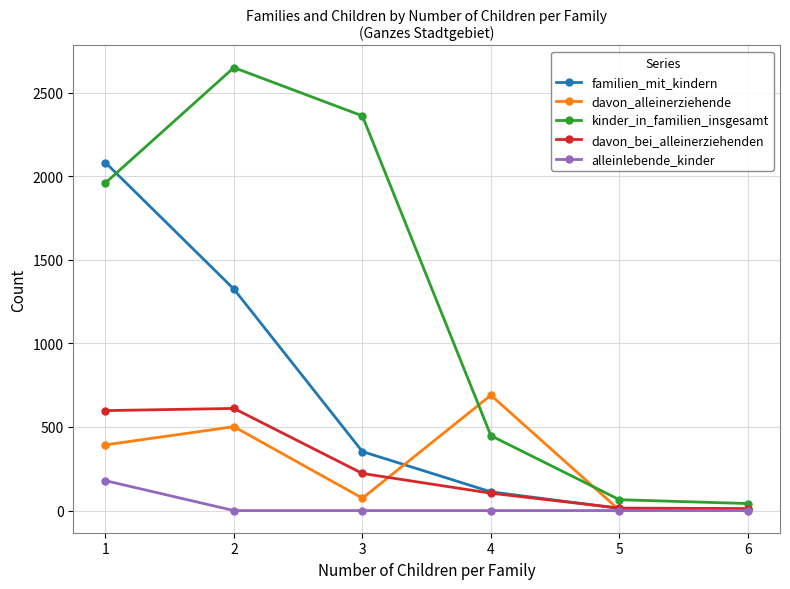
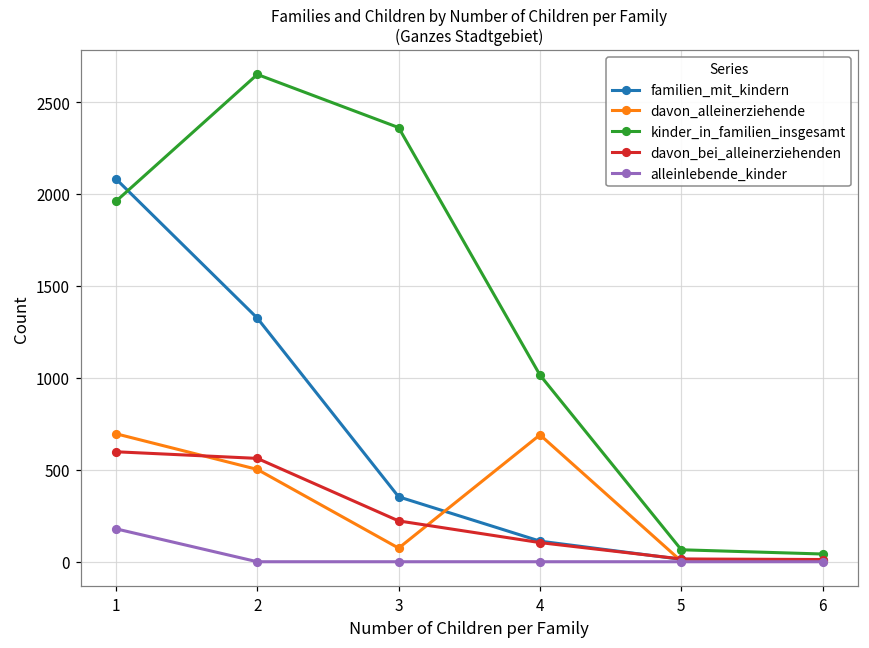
davon_alleinerziehende, 1: 390 -> 700
davon_bei_alleinerziehenden, 2: 610 -> 560
kinder_in_familien_insgesamt, 4: 450 -> 1020
